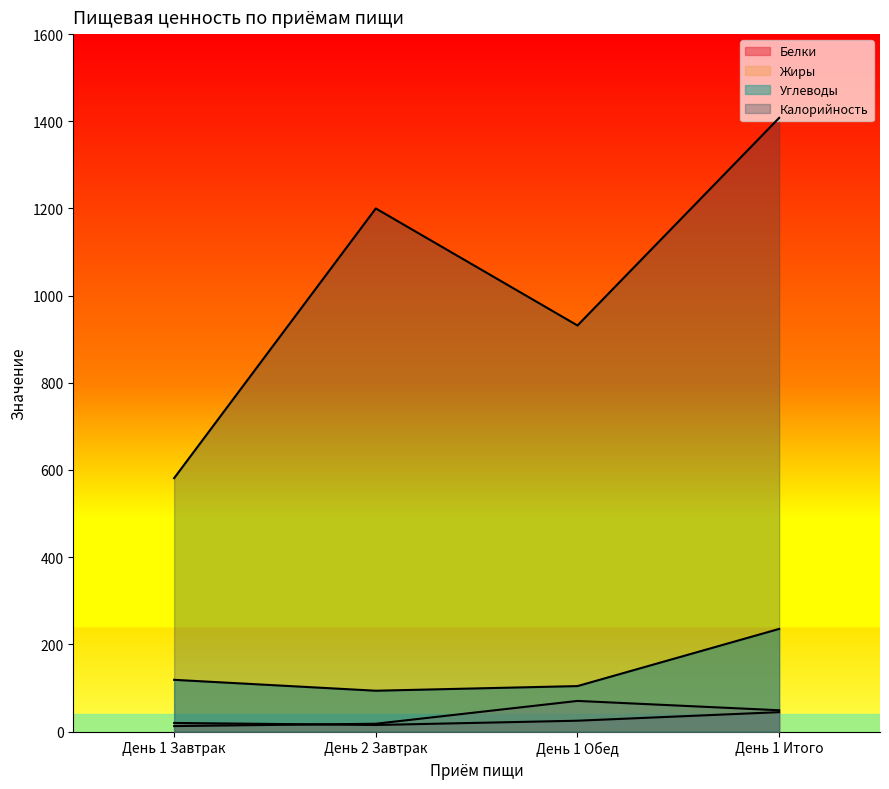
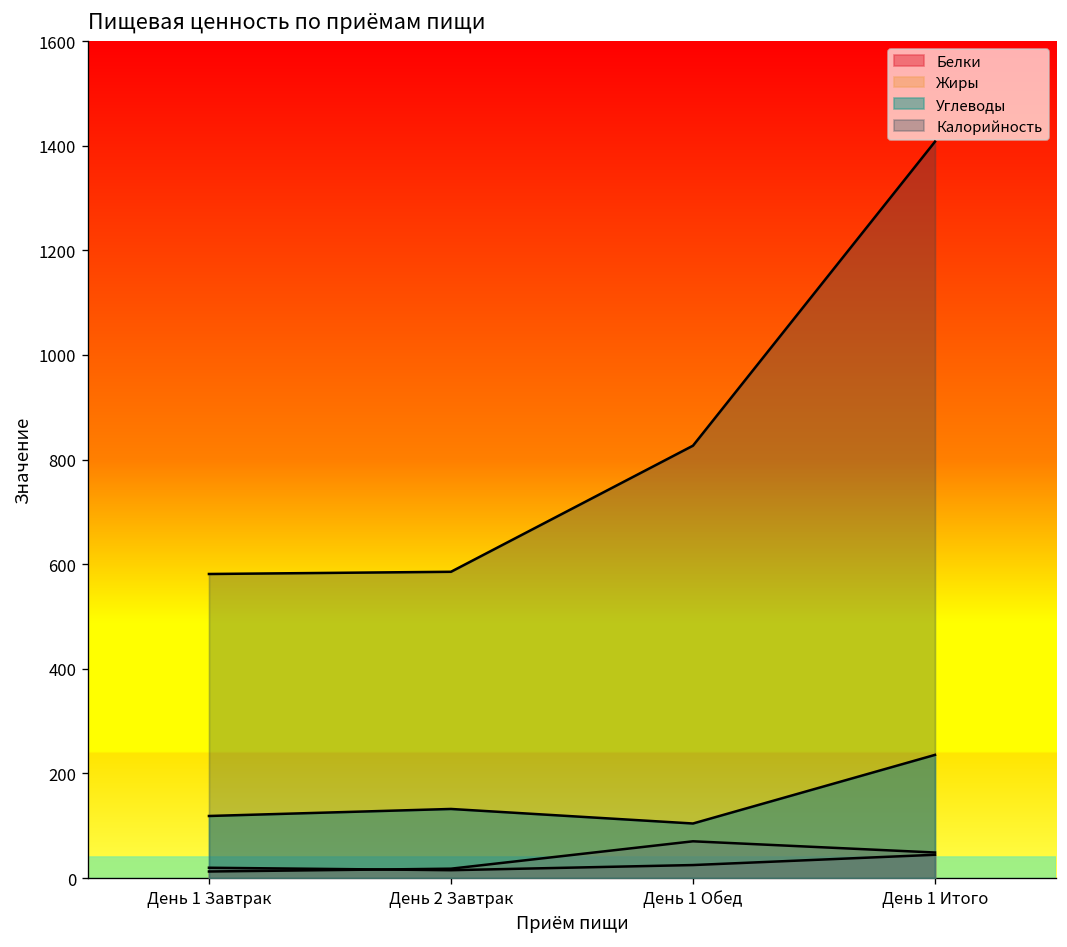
Углеводы, День 2 Завтрак: 90 -> 130
Калорийность, День 2 Завтрак: 1200 -> 590
Калорийность, День 1 Обед: 930 -> 830
